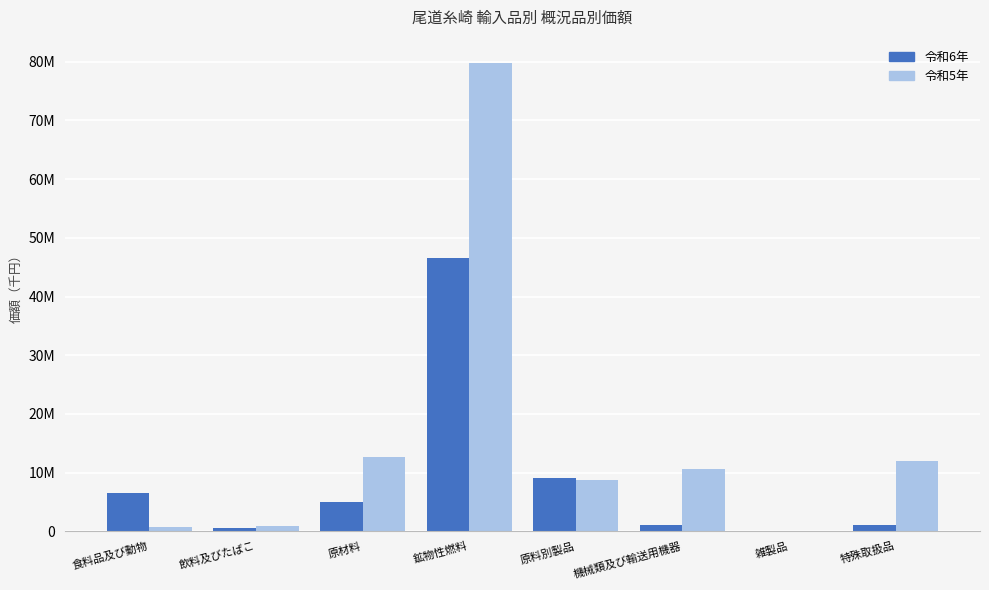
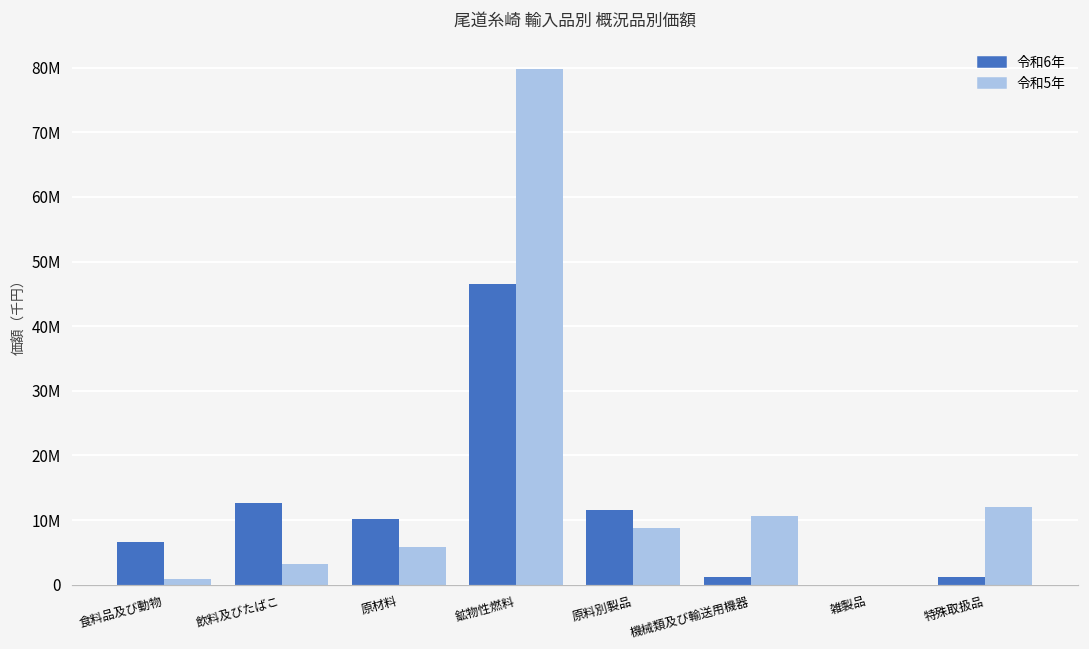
令和6年, 飲料及びたばこ: 1000000 -> 13000000
令和5年, 飲料及びたばこ: 1000000 -> 3000000
令和6年, 原材料: 5000000 -> 10000000
令和5年, 原材料: 13000000 -> 6000000
令和6年, 原料別製品: 9000000 -> 12000000
